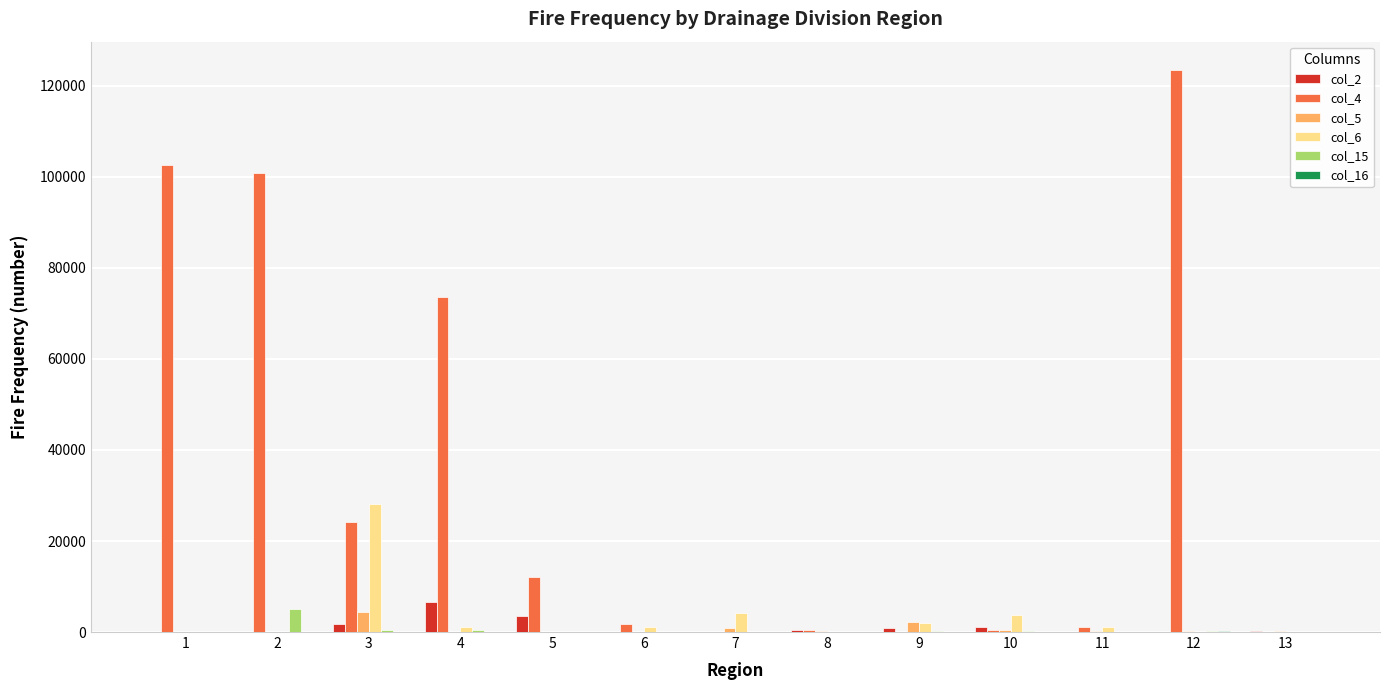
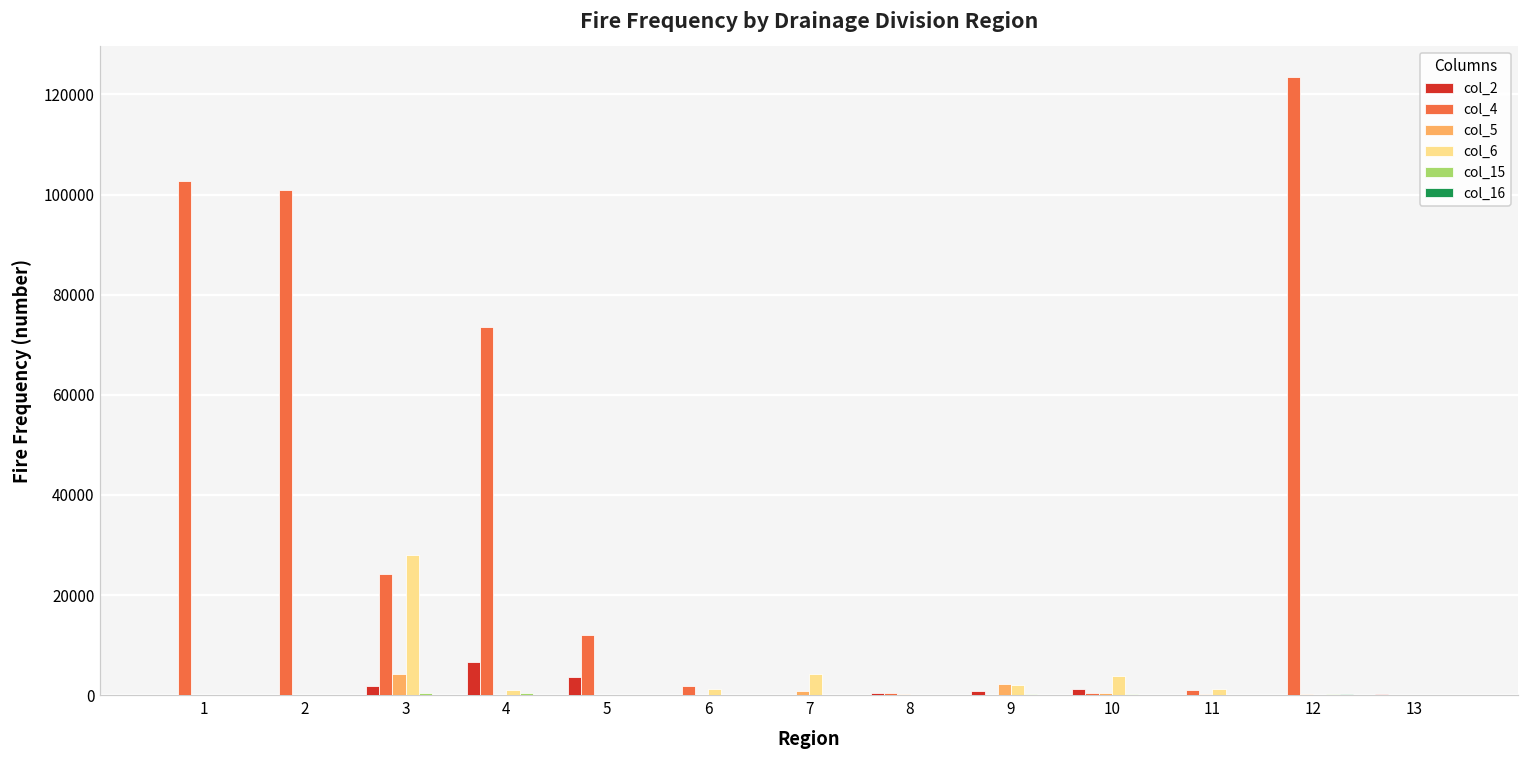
col_15, 2: 5000 -> 0
